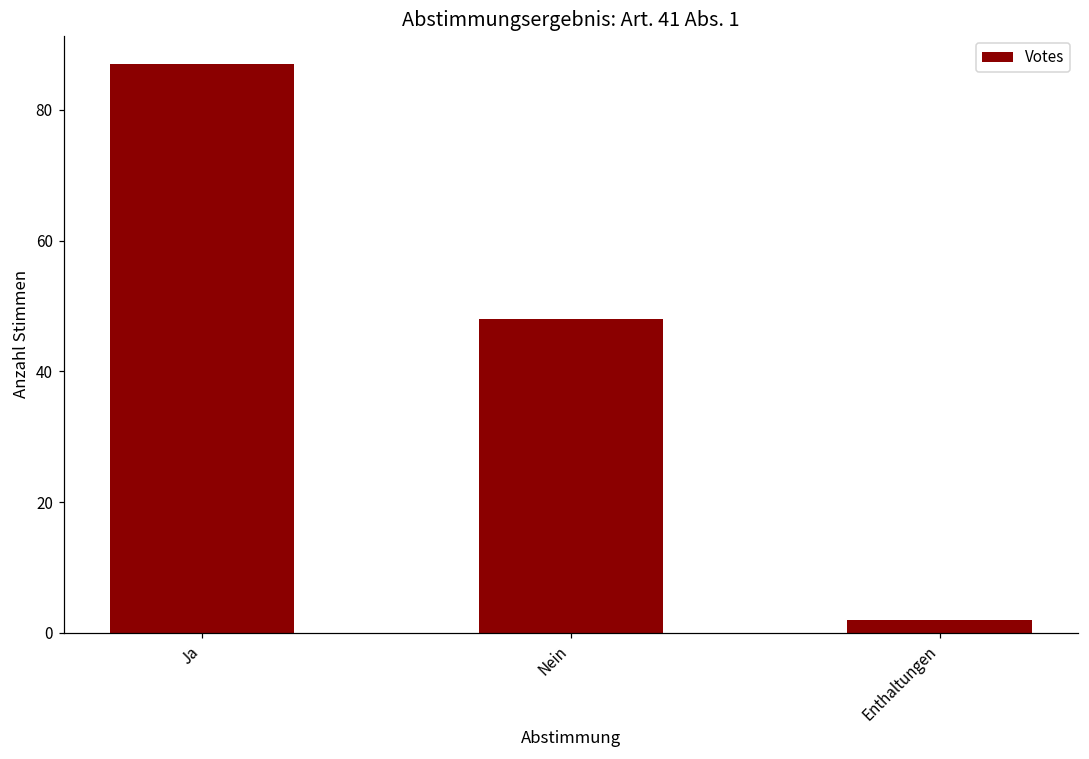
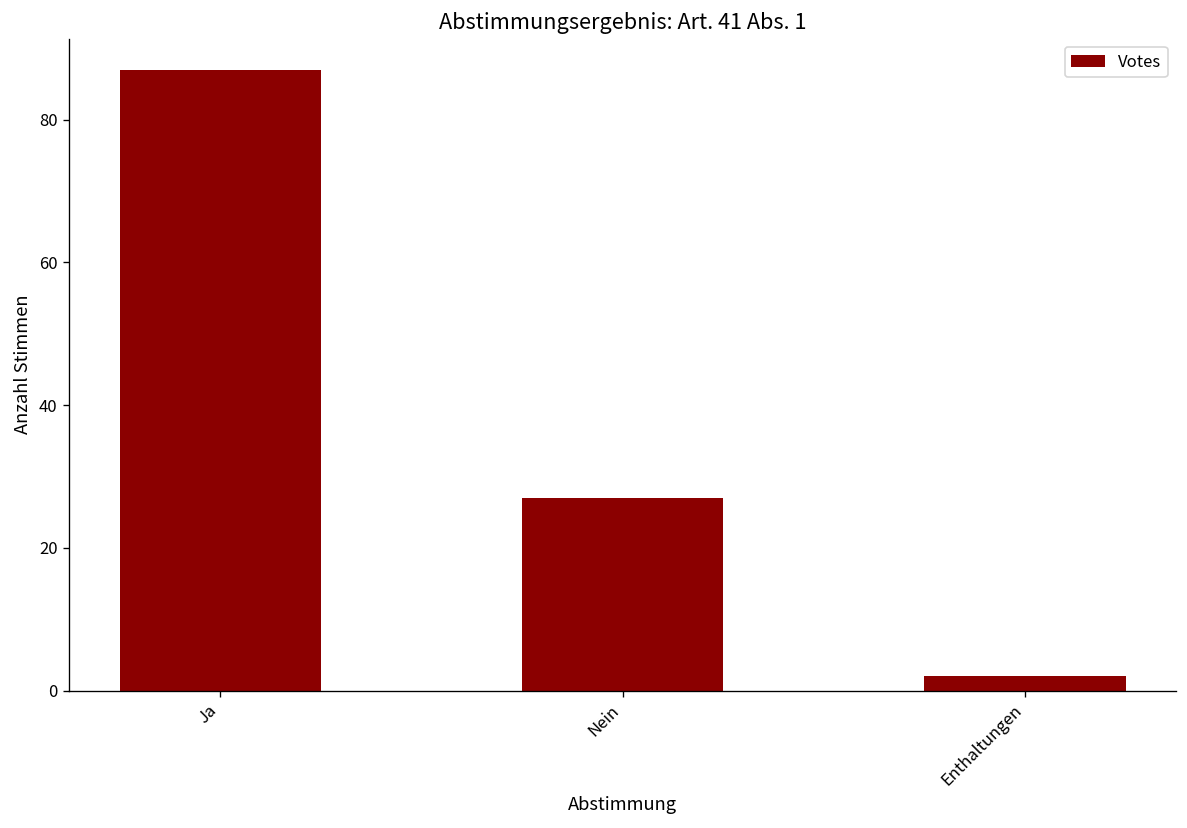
Nein: 48 -> 27
